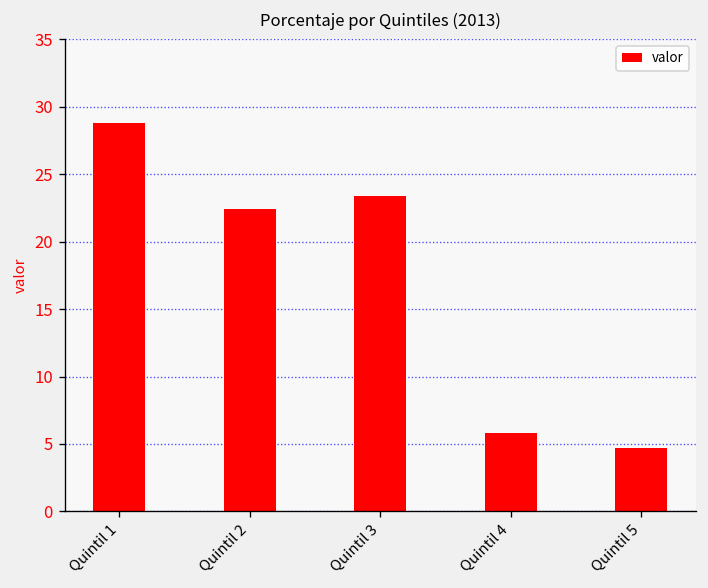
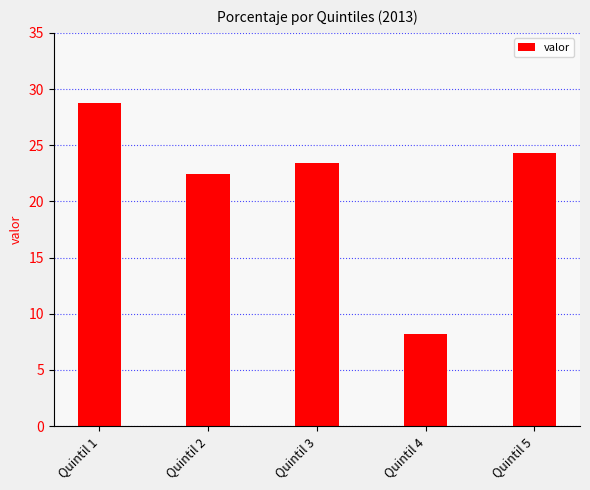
Quintil 4: 5.8 -> 8.2
Quintil 5: 4.7 -> 24.3
